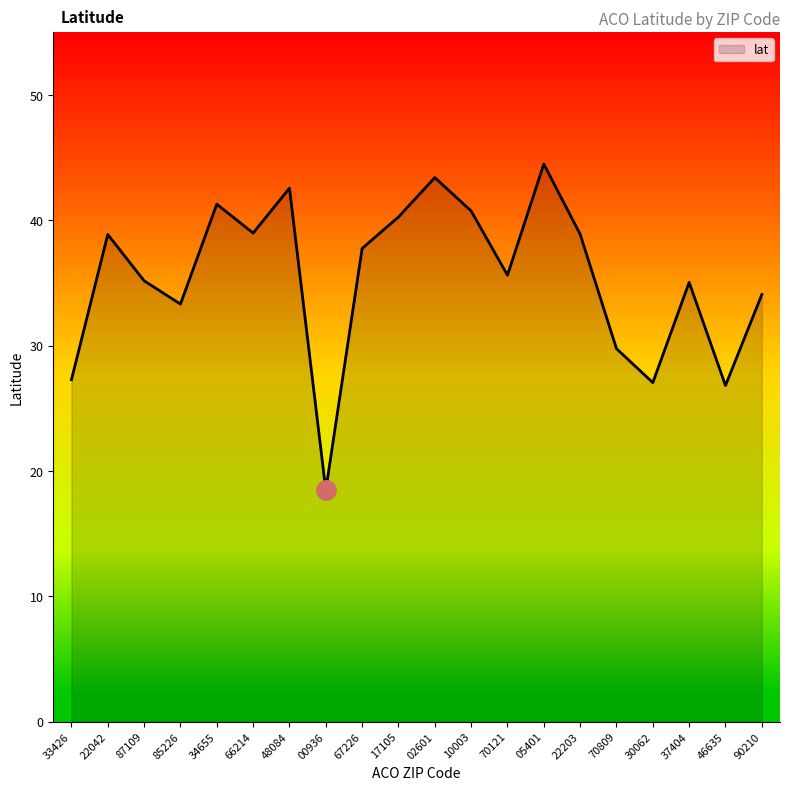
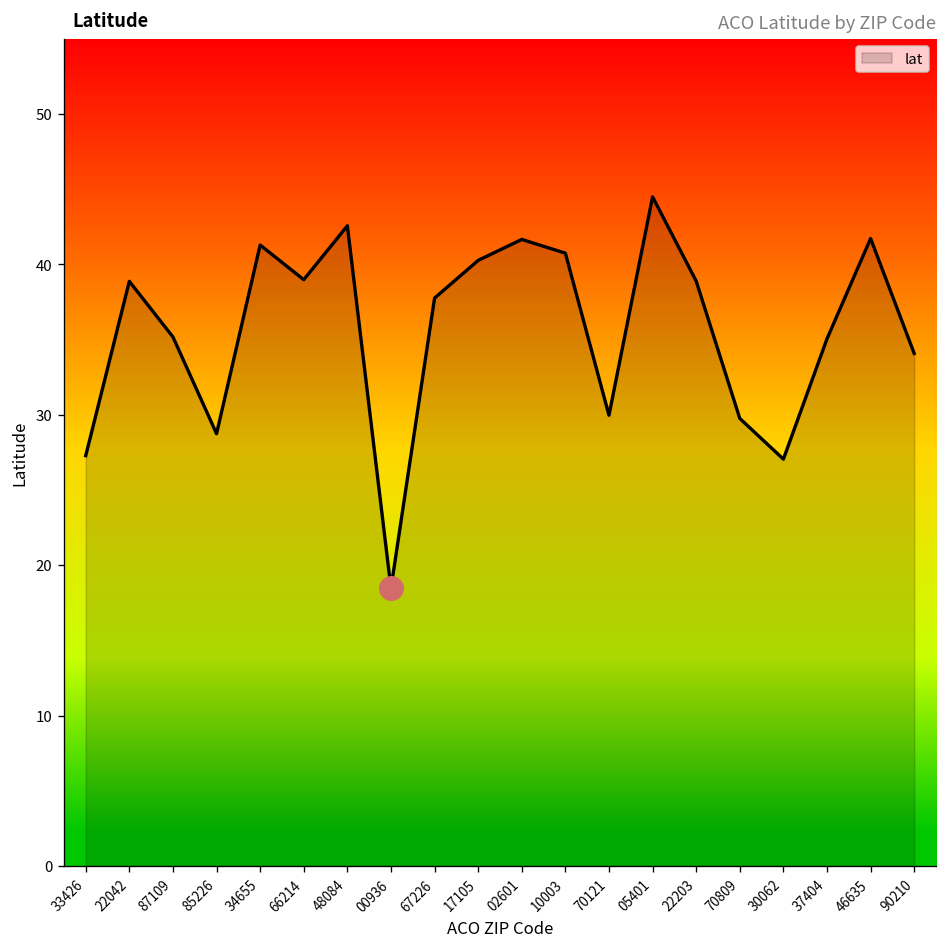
lat, 85226: 33.3 -> 28.7
lat, 02601: 43.4 -> 41.6
lat, 70121: 35.6 -> 30.0
lat, 46635: 26.8 -> 41.7
